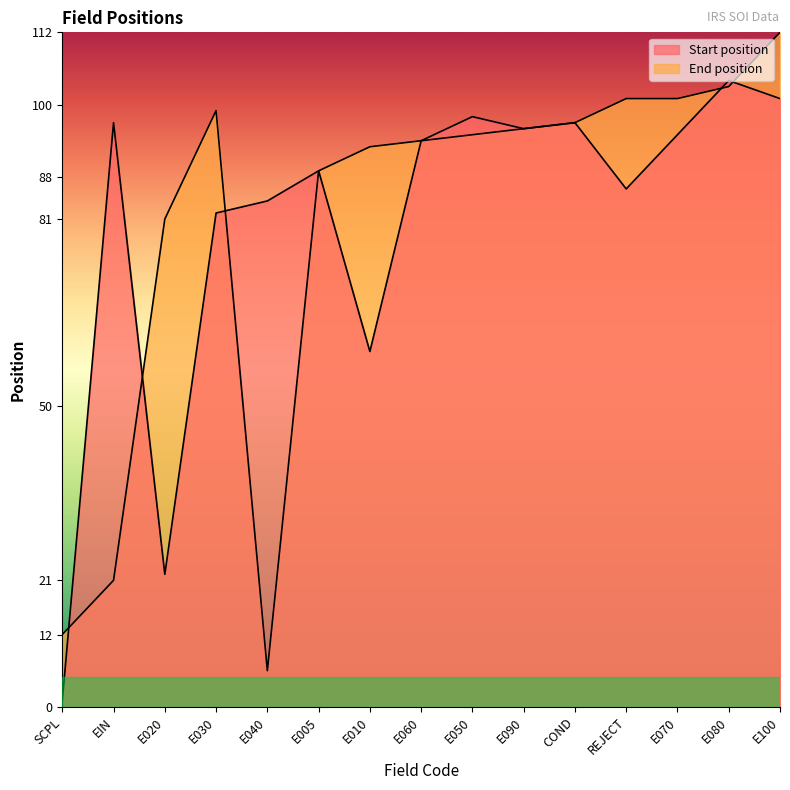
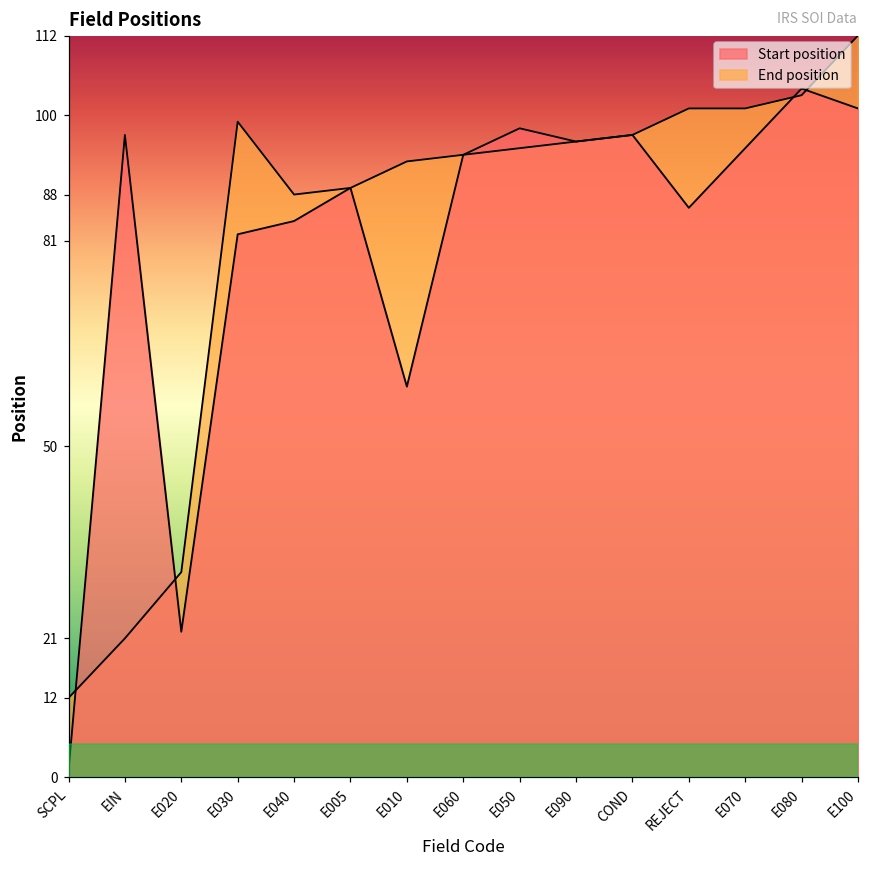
End position, E020: 81 -> 31
End position, E040: 6 -> 88
